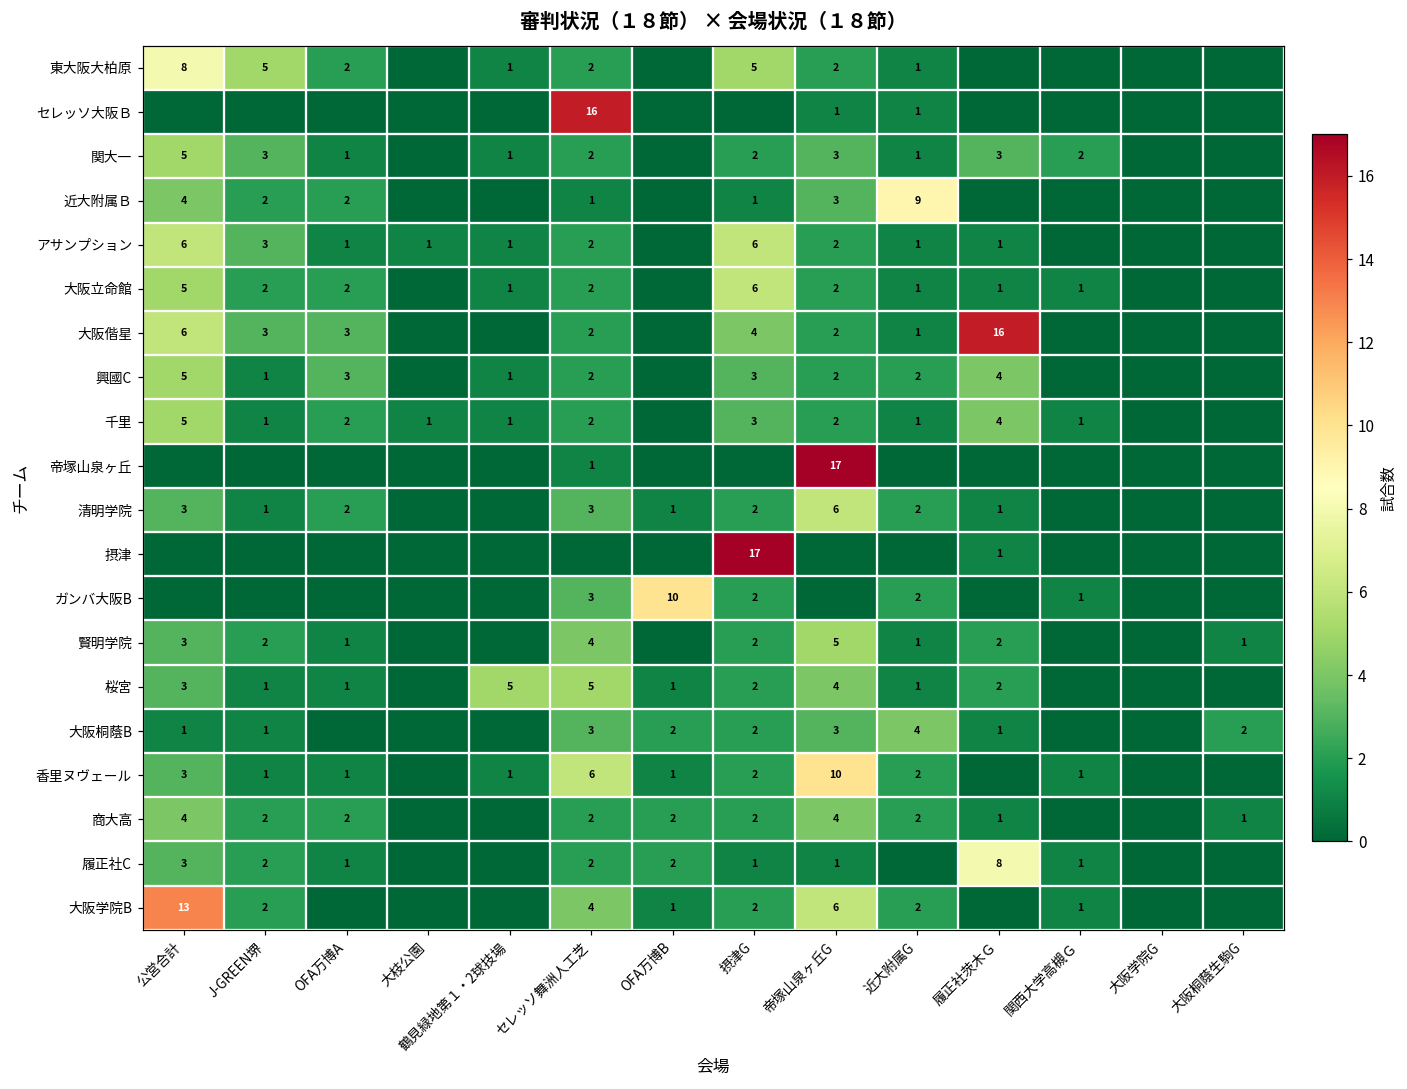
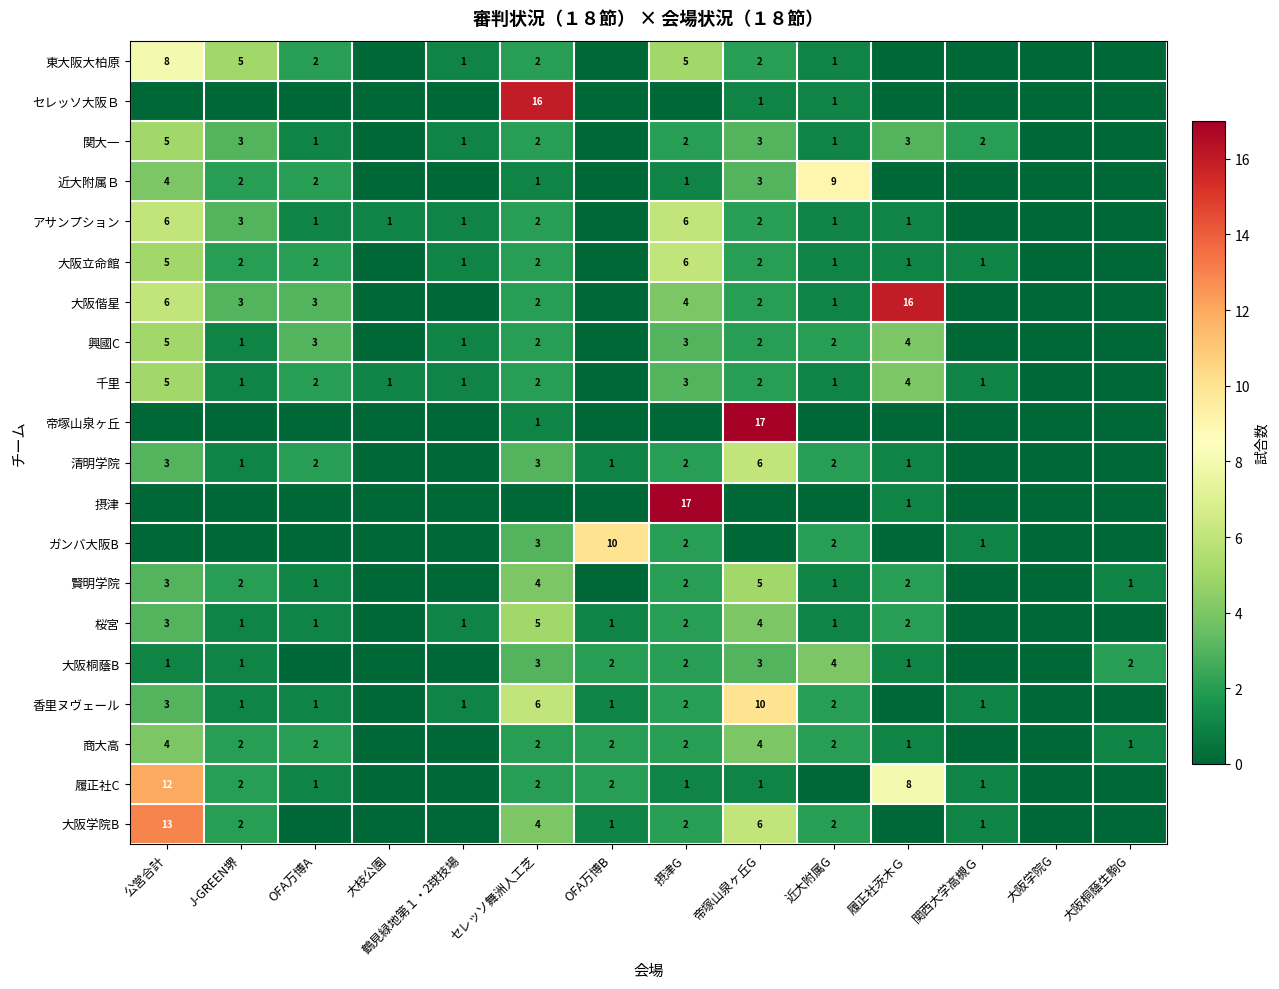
桜宮, 鶴見緑地第１・2球技場: 5 -> 1
履正社C, 公営合計: 3 -> 12
